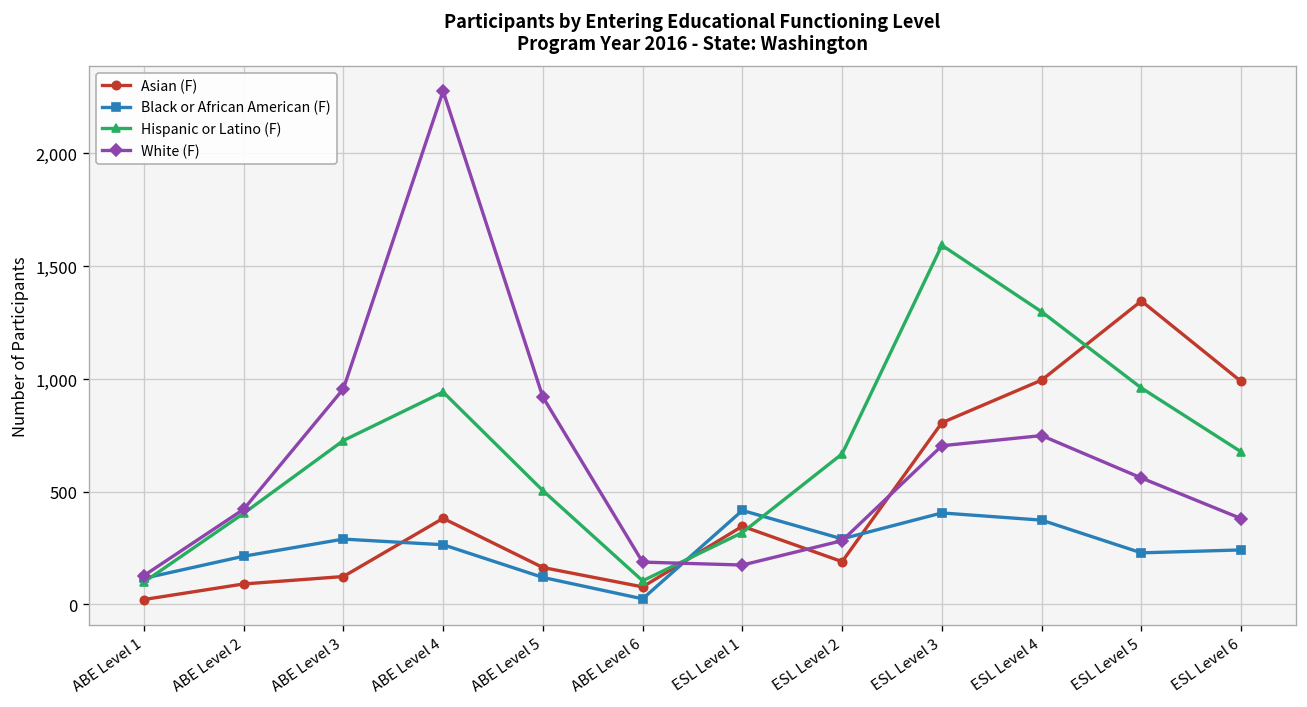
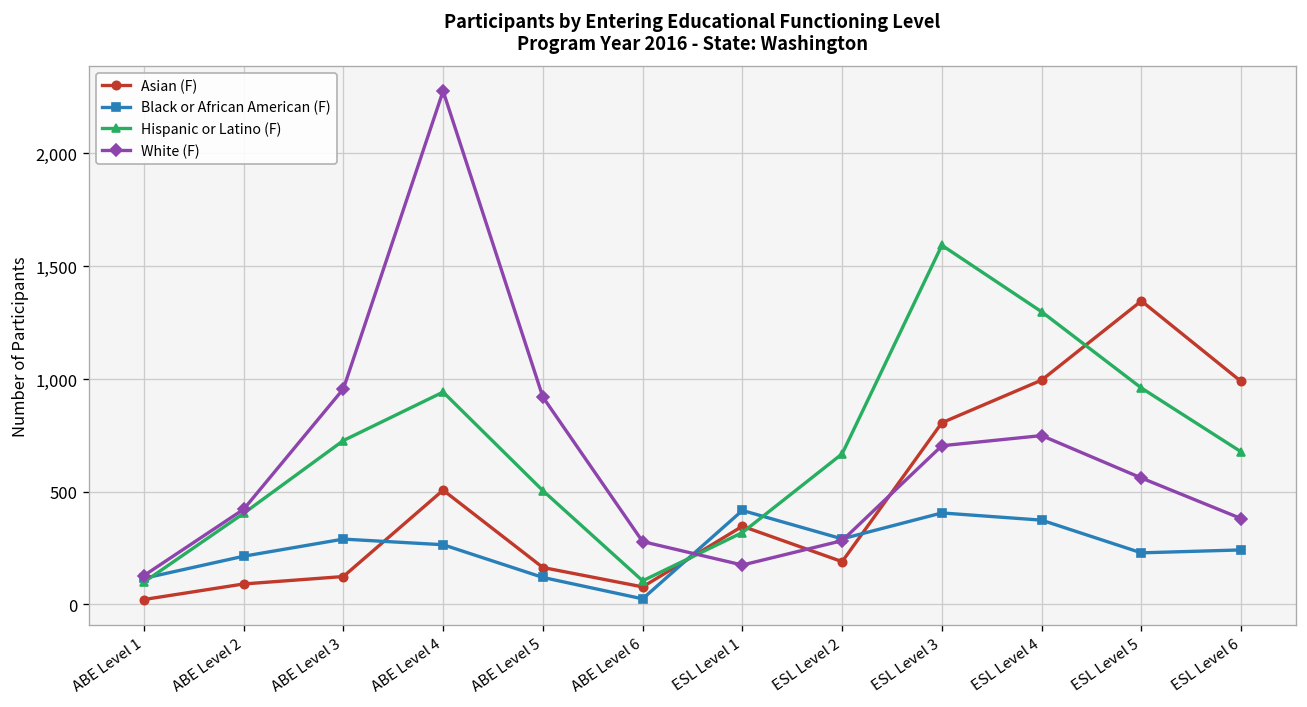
Asian (F), ABE Level 4: 380 -> 510
White (F), ABE Level 6: 190 -> 280
